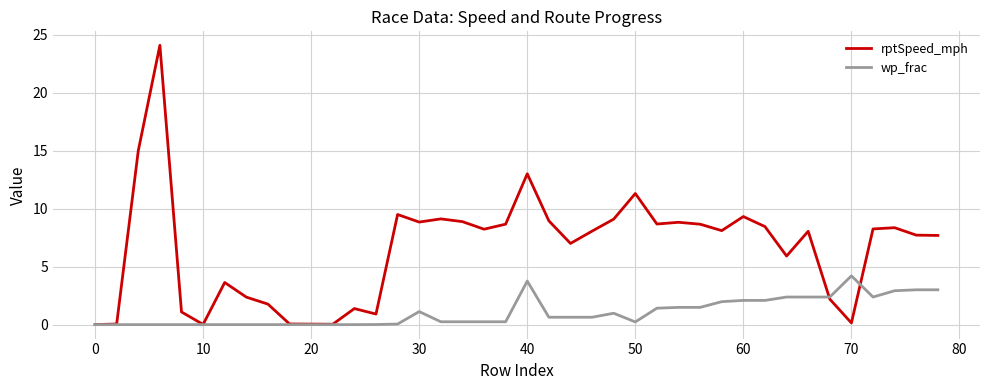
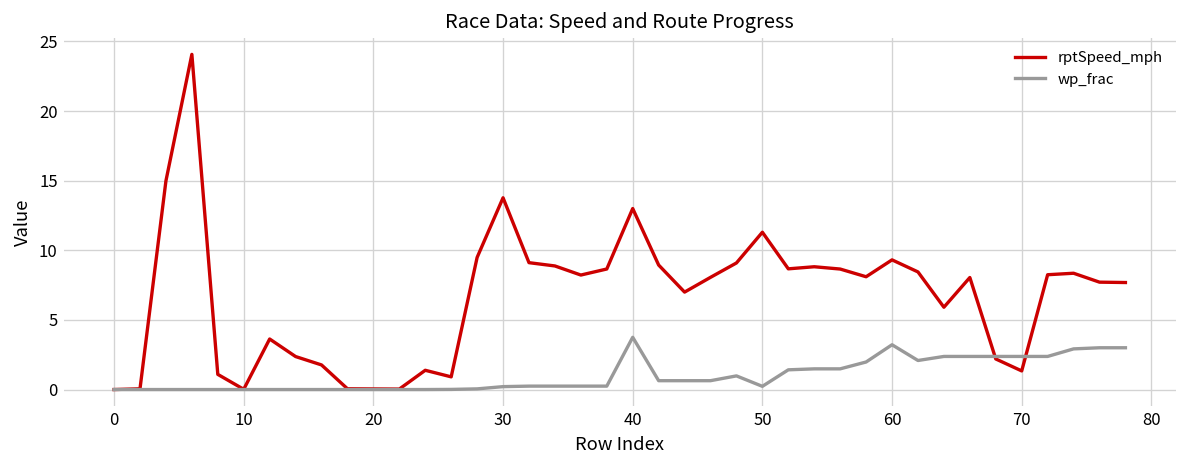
rptSpeed_mph, 30: 8.8 -> 13.8
wp_frac, 30: 1.1 -> 0.2
wp_frac, 60: 2.1 -> 3.2
rptSpeed_mph, 70: 0.1 -> 1.3
wp_frac, 70: 4.2 -> 2.4
